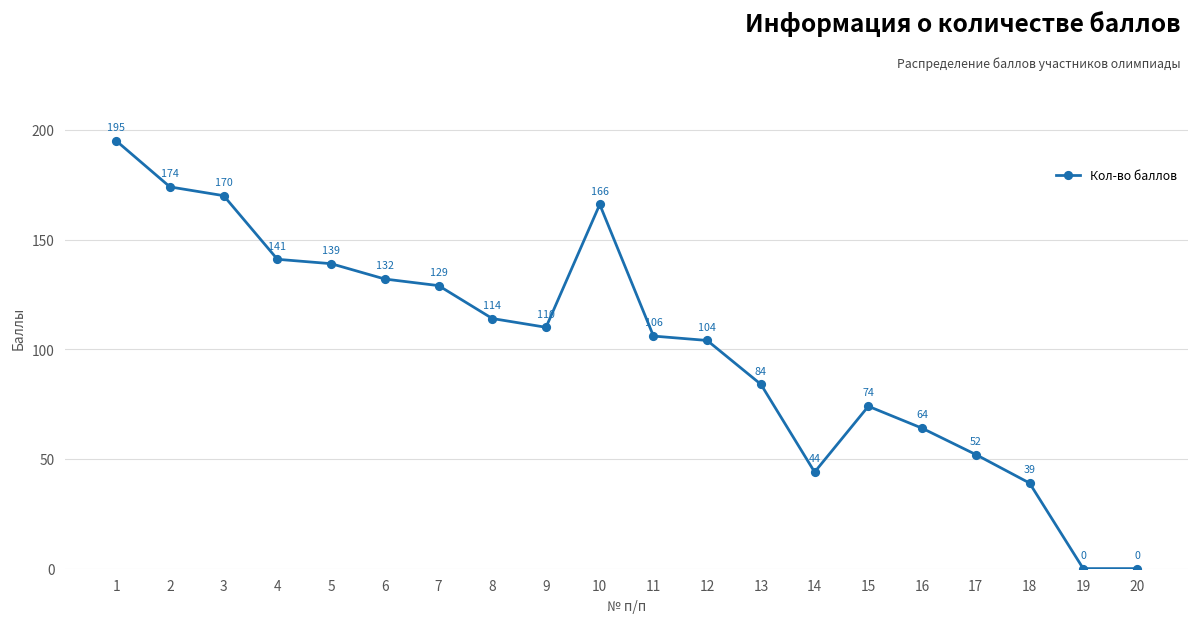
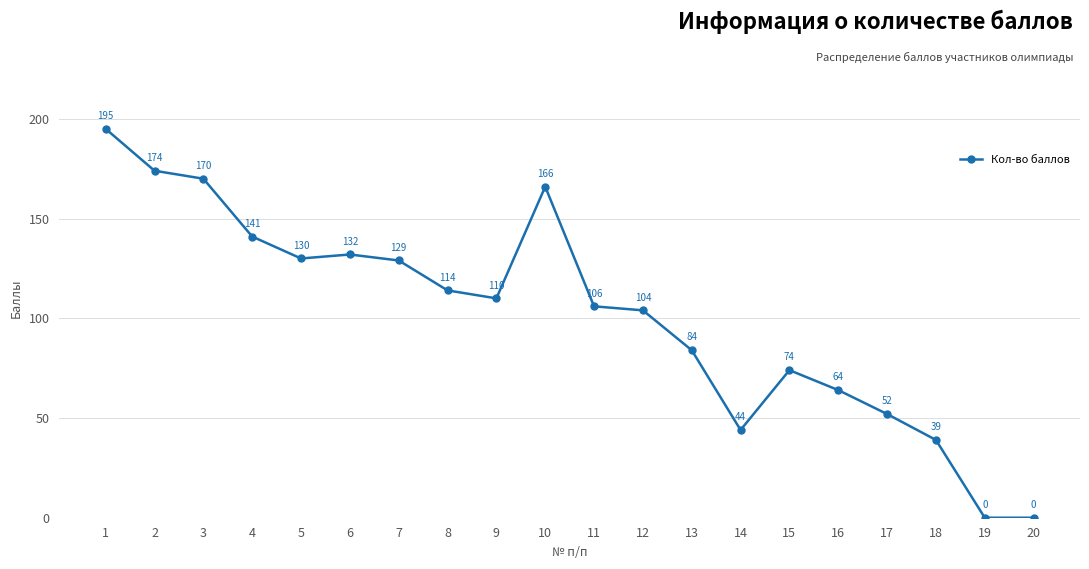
5: 139 -> 130
